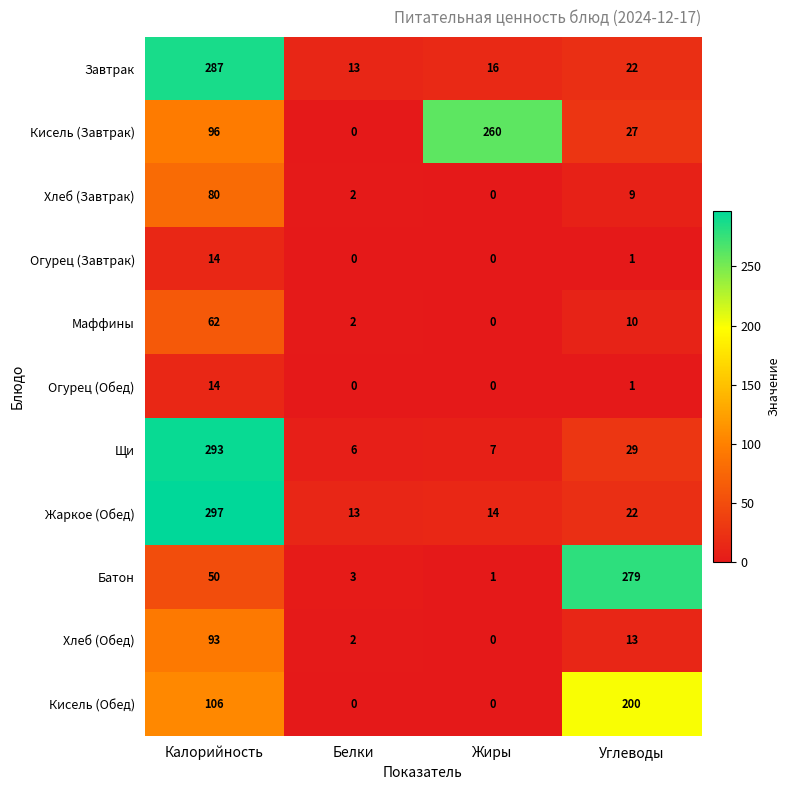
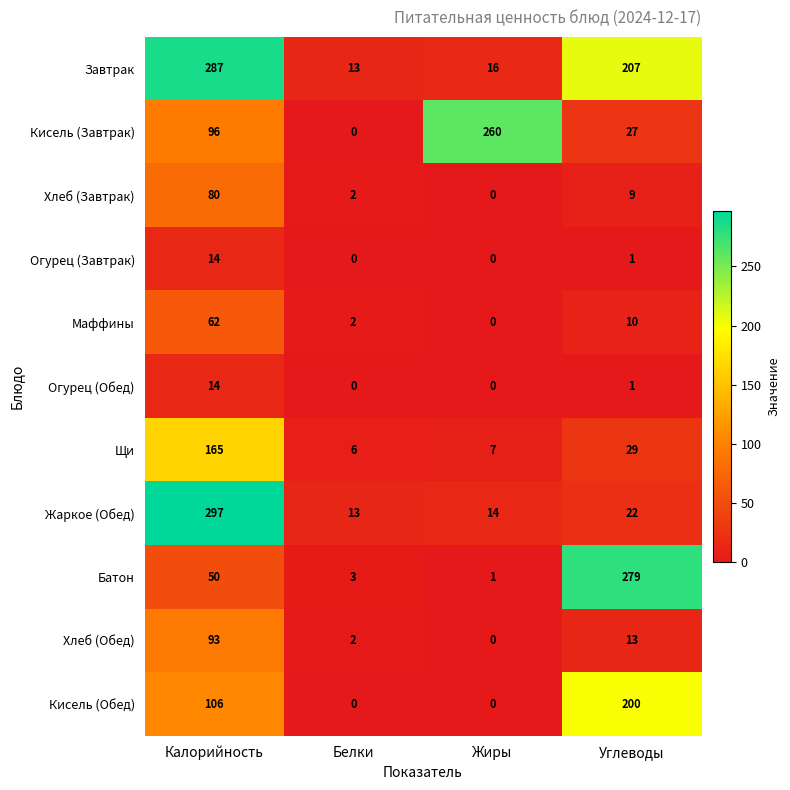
Завтрак, Углеводы: 22 -> 207
Щи, Калорийность: 293 -> 165
